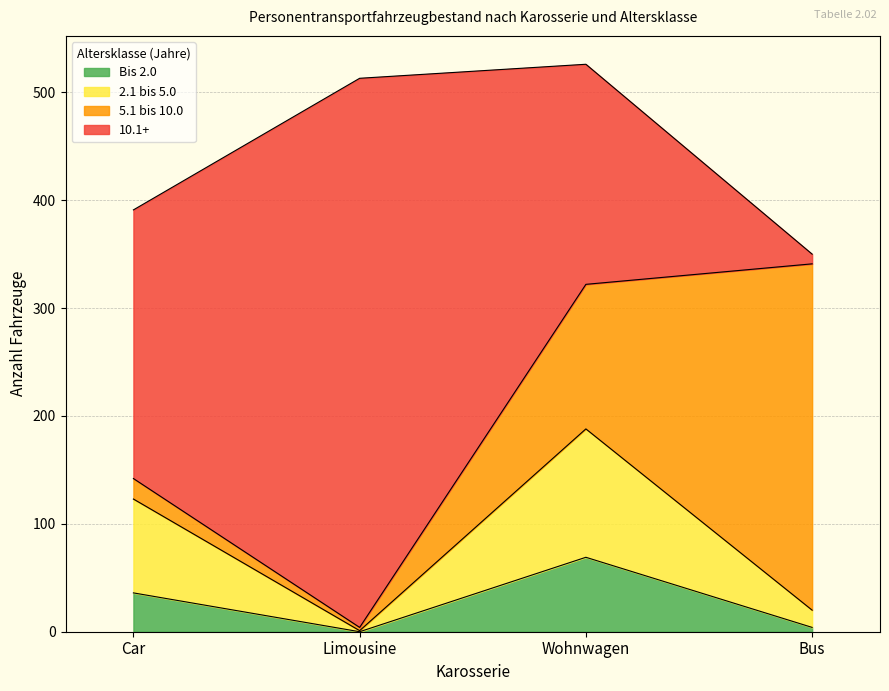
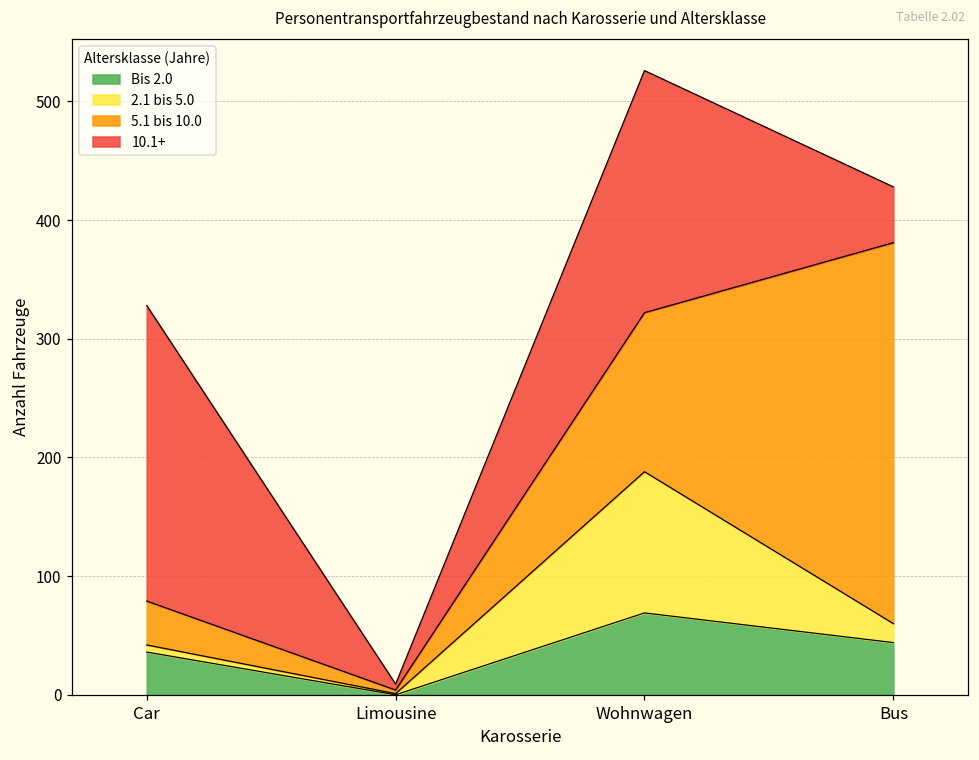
2.1 bis 5.0, Car: 87 -> 6
5.1 bis 10.0, Car: 19 -> 37
10.1+, Limousine: 509 -> 5
Bis 2.0, Bus: 4 -> 44
10.1+, Bus: 9 -> 47
